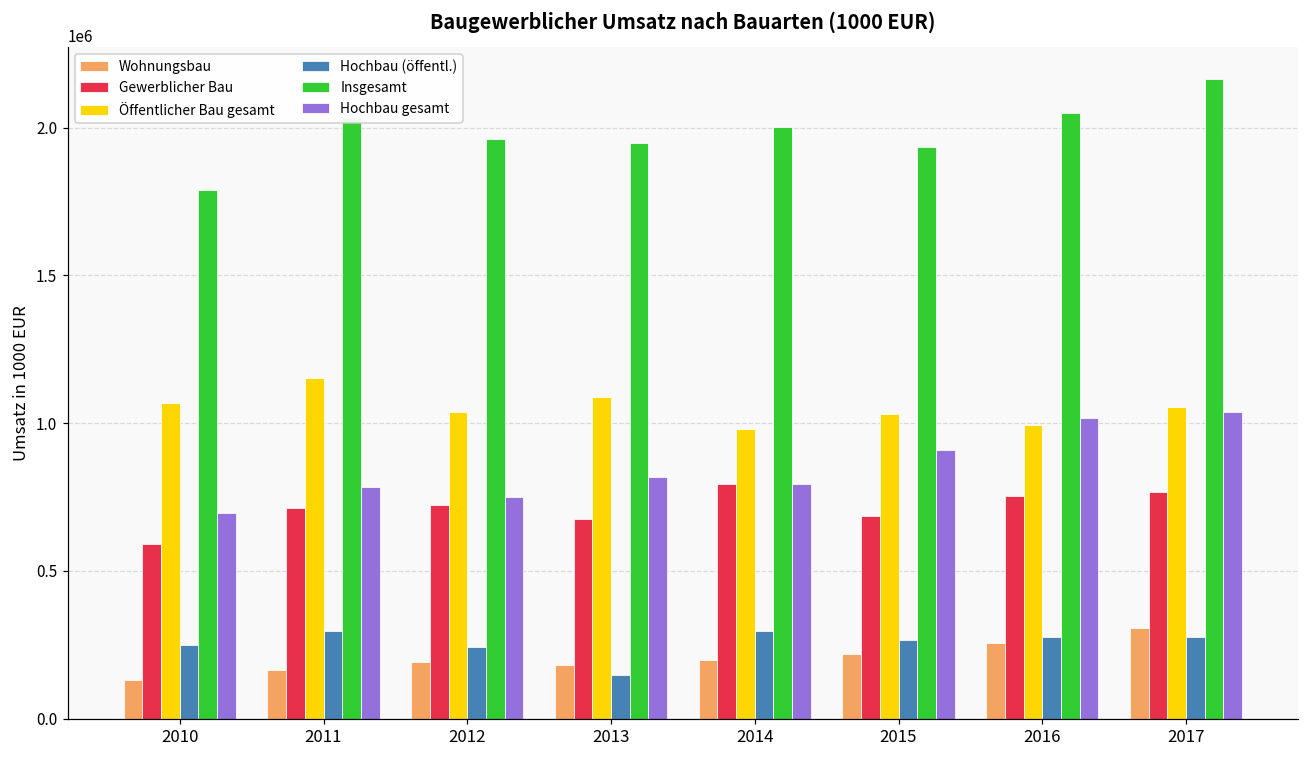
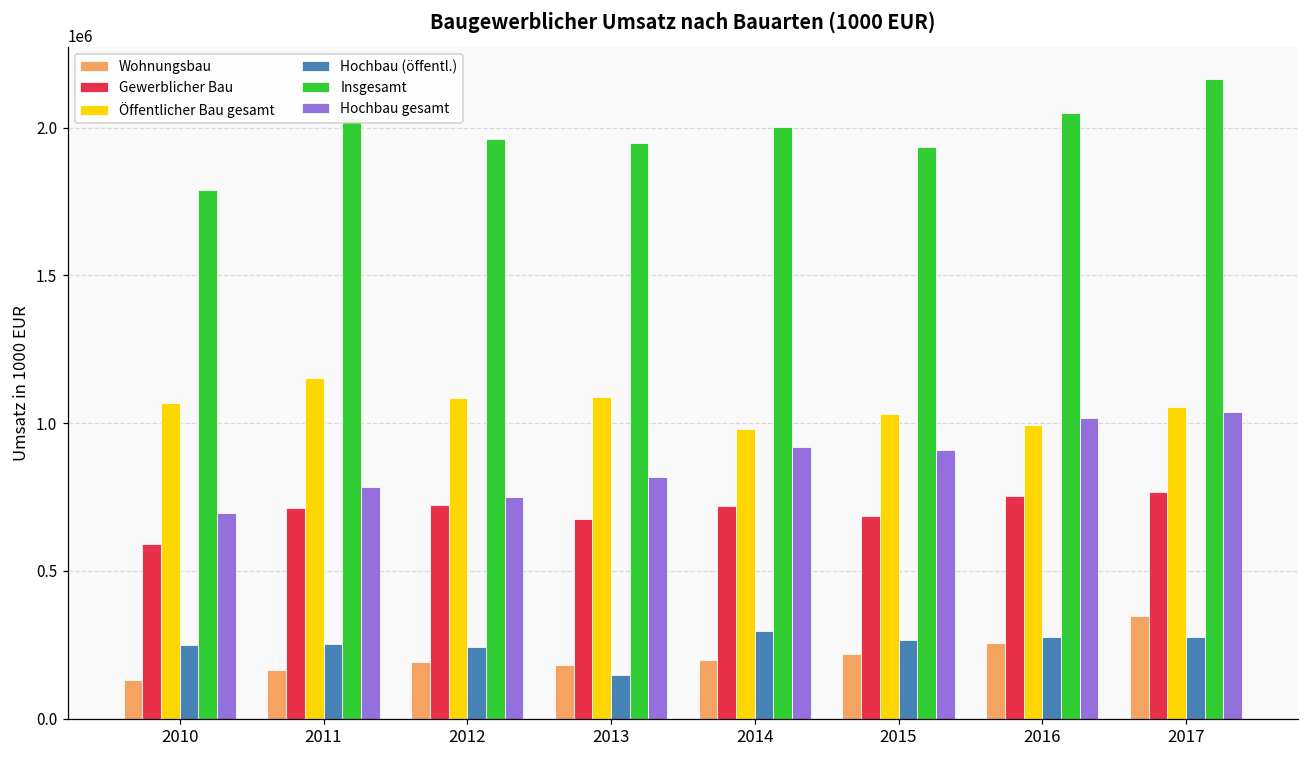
Hochbau (öffentl.), 2011: 300000 -> 250000
Öffentlicher Bau gesamt, 2012: 1040000 -> 1080000
Gewerblicher Bau, 2014: 800000 -> 720000
Hochbau gesamt, 2014: 790000 -> 920000
Wohnungsbau, 2017: 310000 -> 350000
